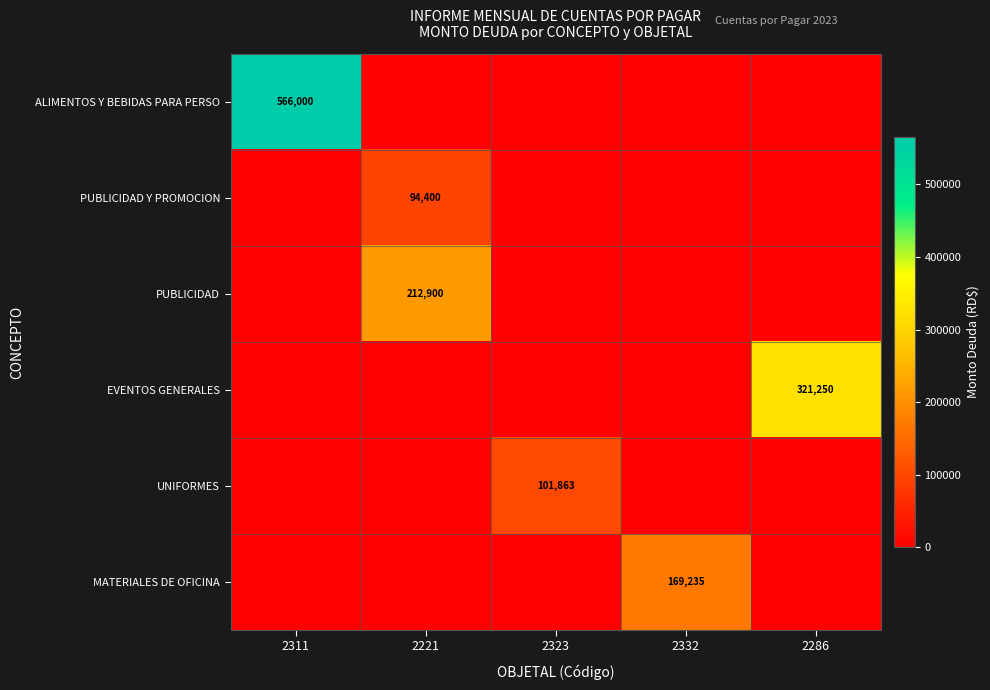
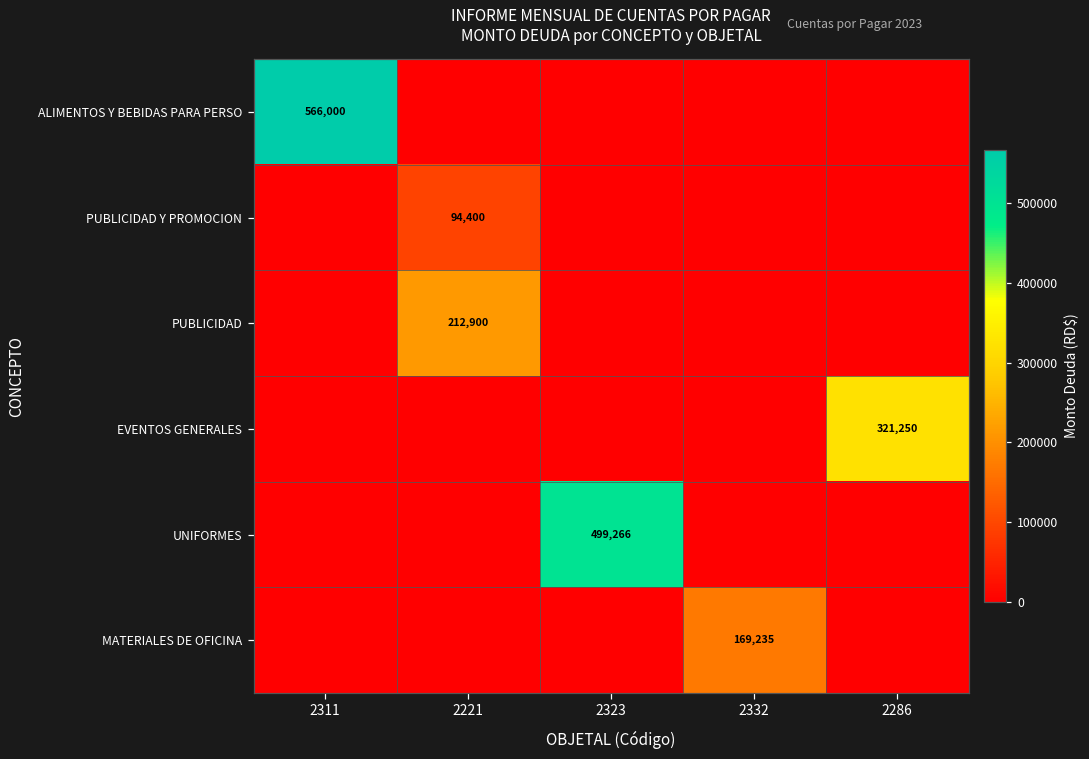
UNIFORMES, 2323: 101,863 -> 499,266
